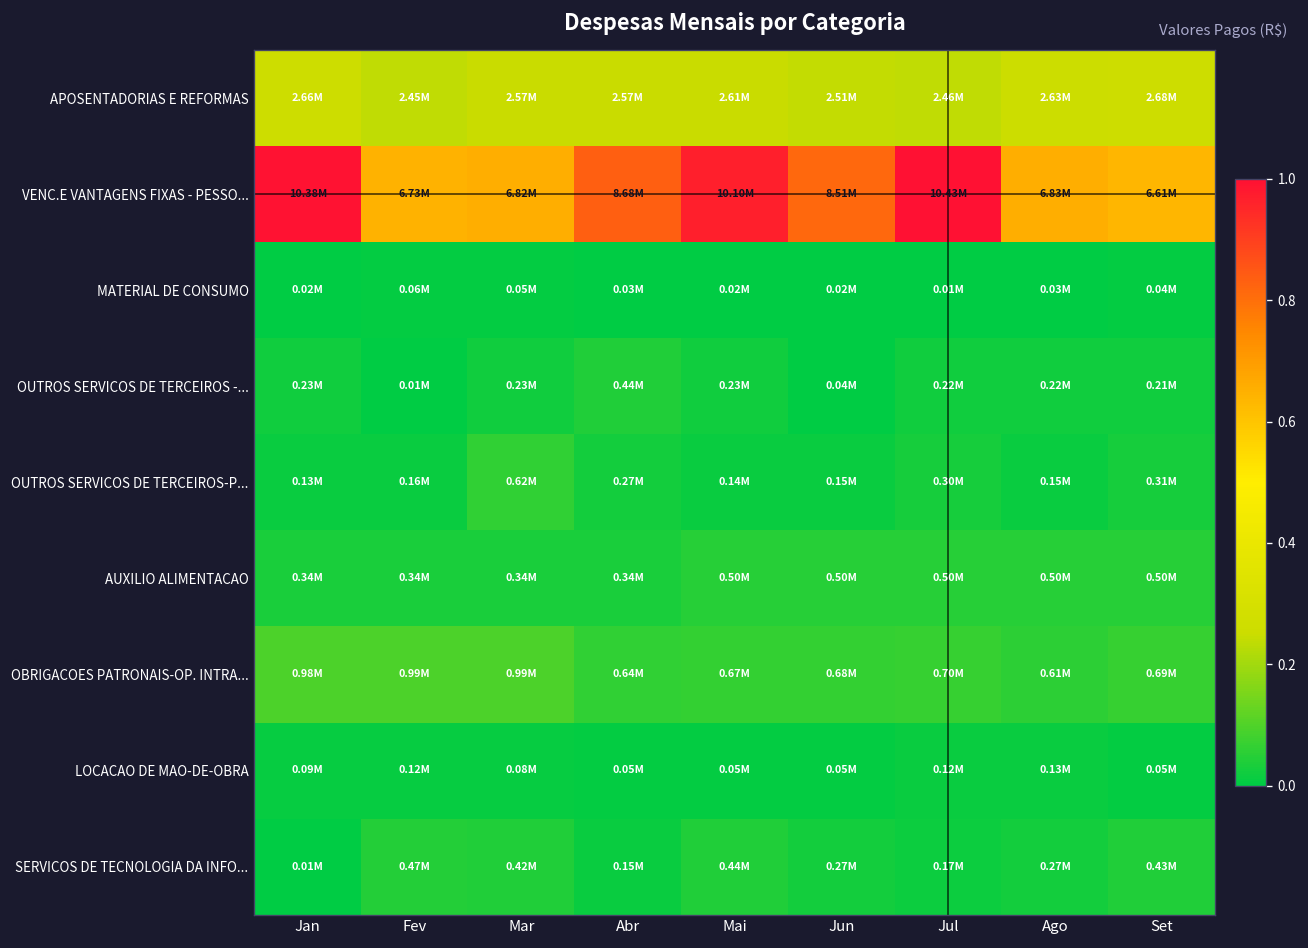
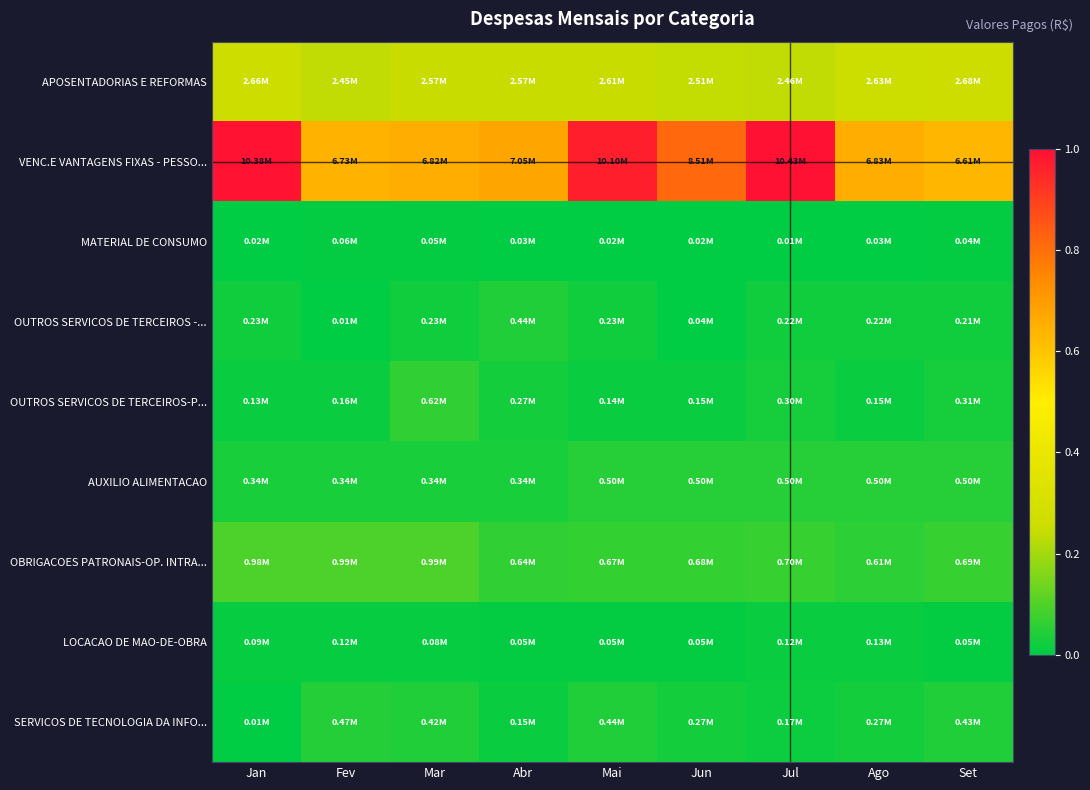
VENC.E VANTAGENS FIXAS - PESSO..., Abr: 8.68M -> 7.05M
